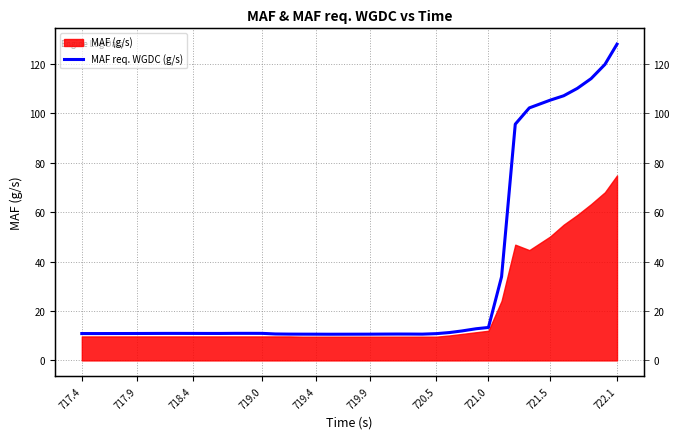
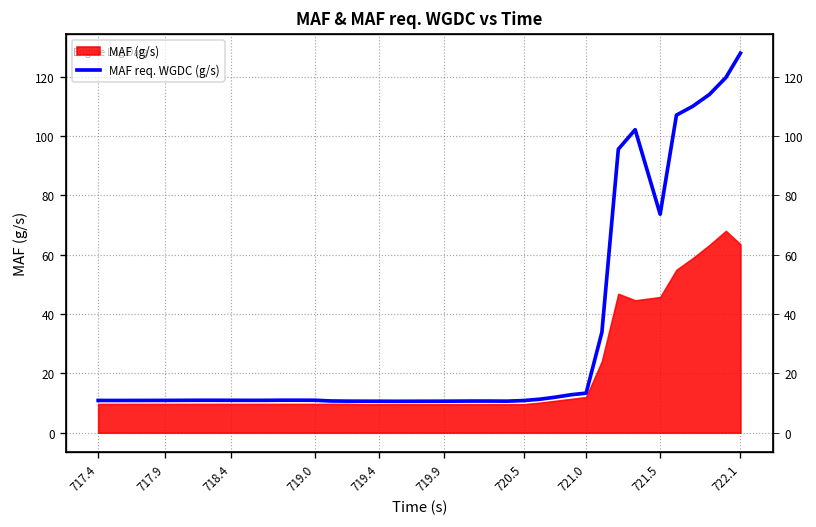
MAF req. WGDC (g/s), 721.5: 105 -> 74
MAF (g/s), 721.5: 50 -> 46
MAF (g/s), 722.1: 75 -> 64
